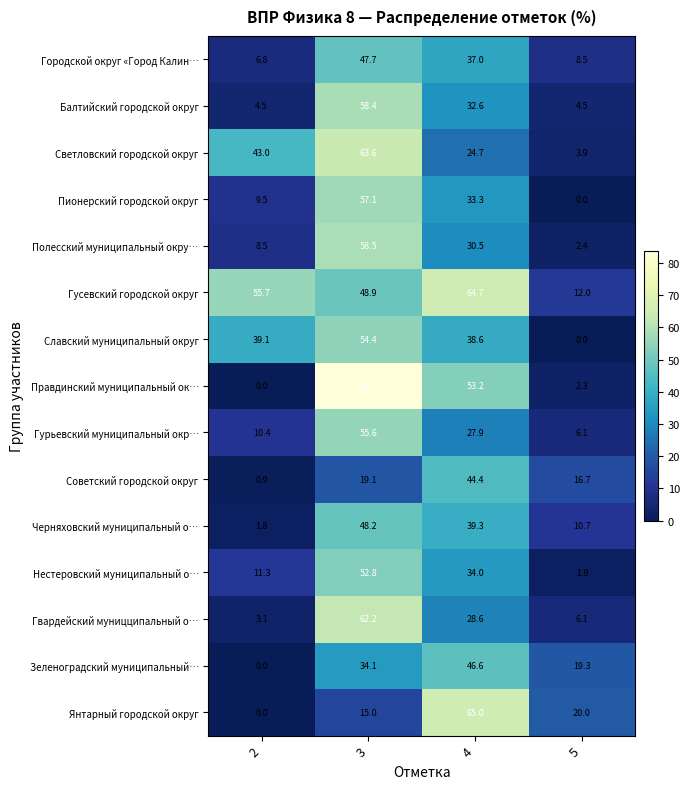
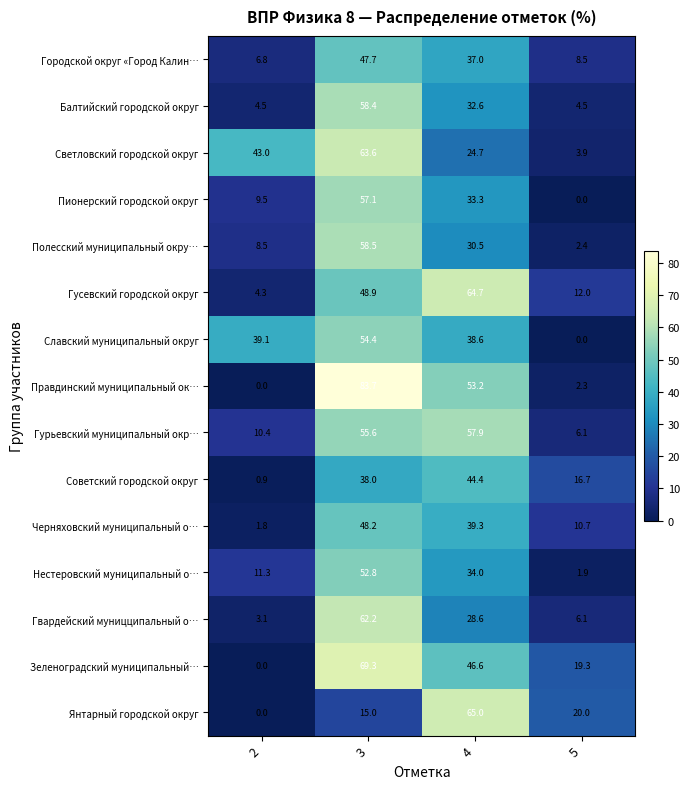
Гусевский городской округ, 2: 55.7 -> 4.3
Гурьевский муниципальный окр…, 4: 27.9 -> 57.9
Советский городской округ, 3: 19.1 -> 38.0
Зеленоградский муниципальный…, 3: 34.1 -> 69.3
